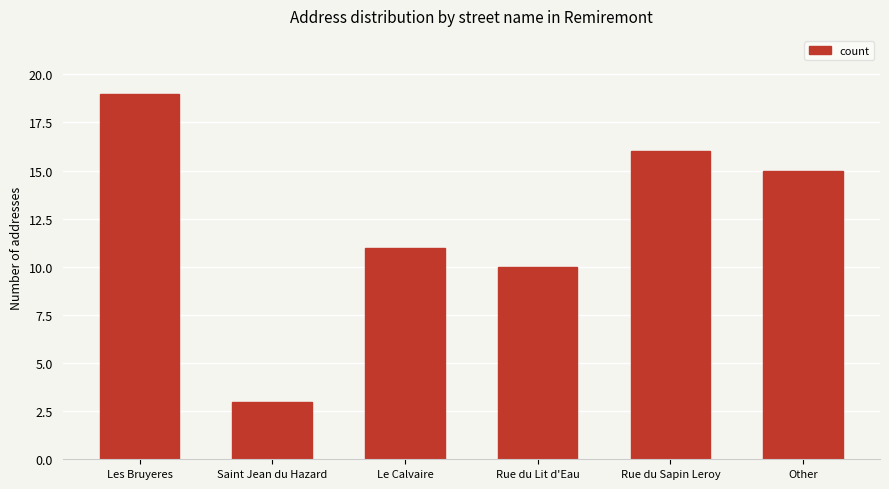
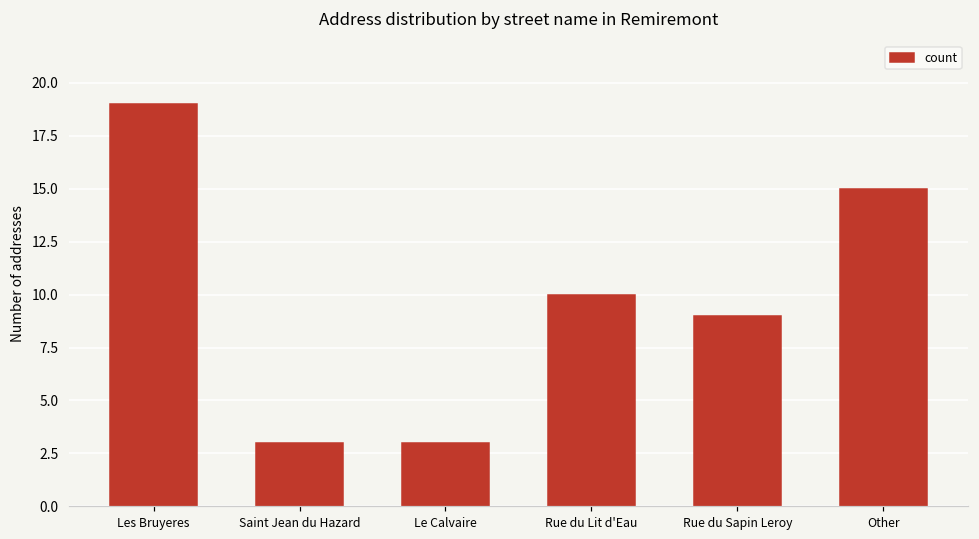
Le Calvaire: 11 -> 3
Rue du Sapin Leroy: 16 -> 9
